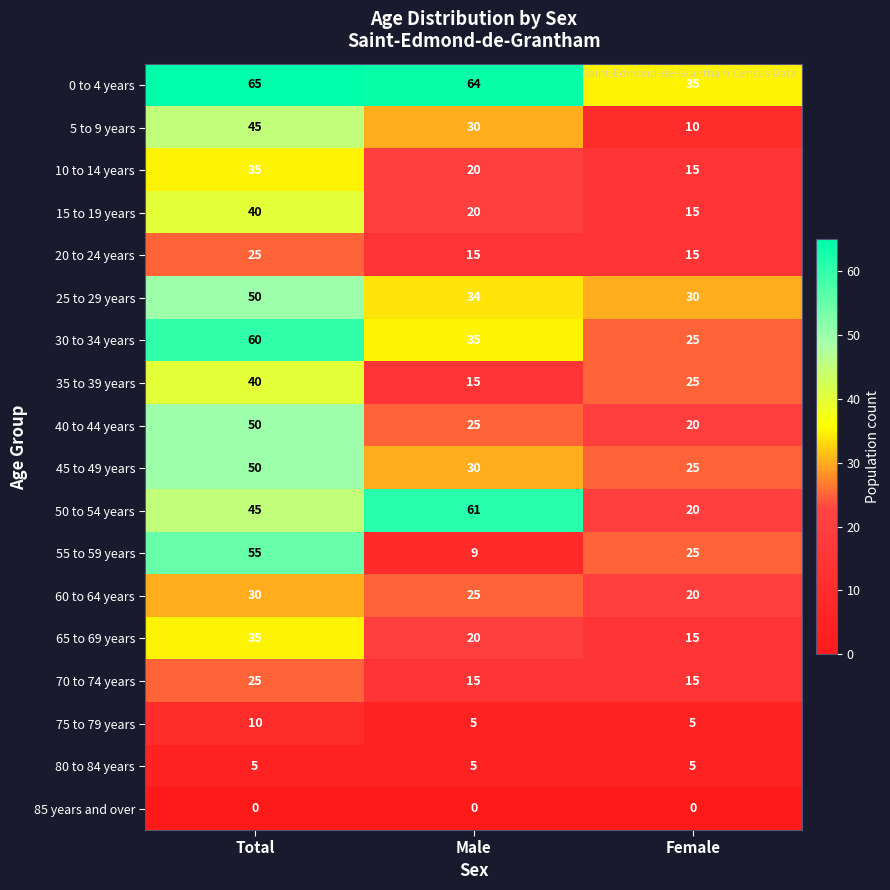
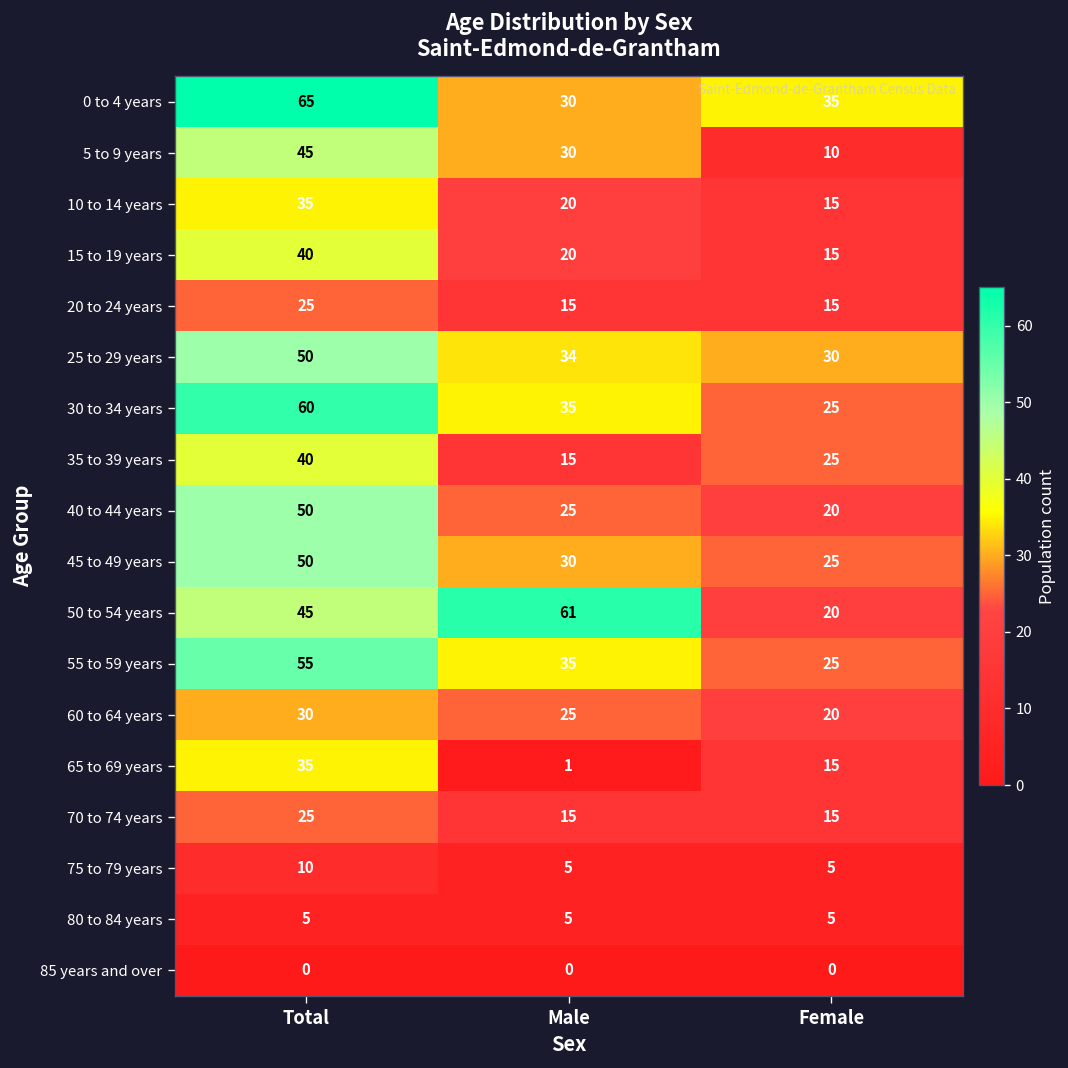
0 to 4 years, Male: 64 -> 30
55 to 59 years, Male: 9 -> 35
65 to 69 years, Male: 20 -> 1
